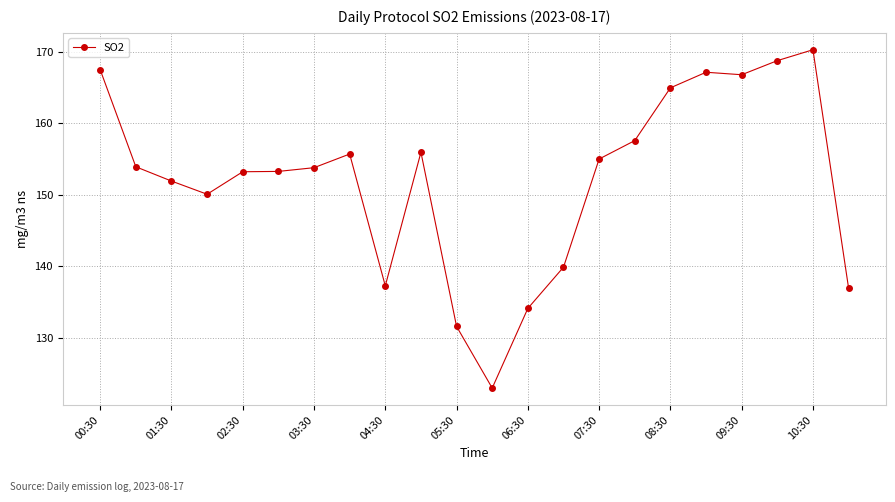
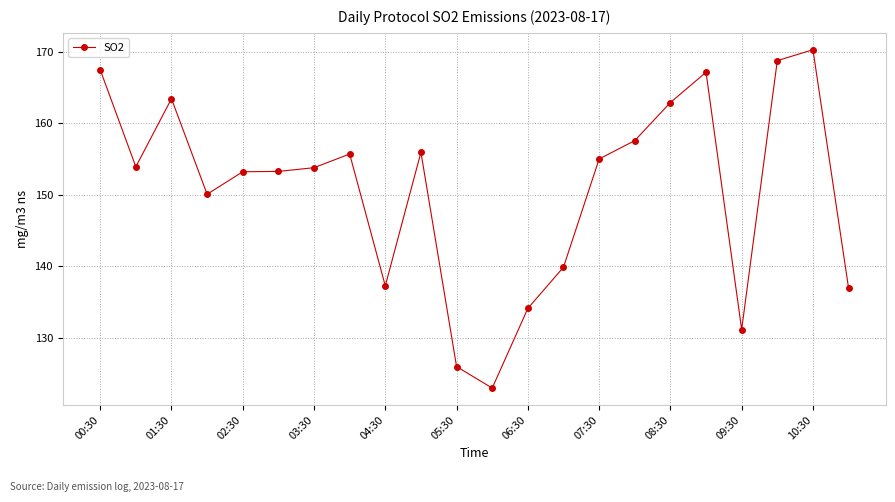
01:30: 152 -> 163
05:30: 132 -> 126
08:30: 165 -> 163
09:30: 167 -> 131
